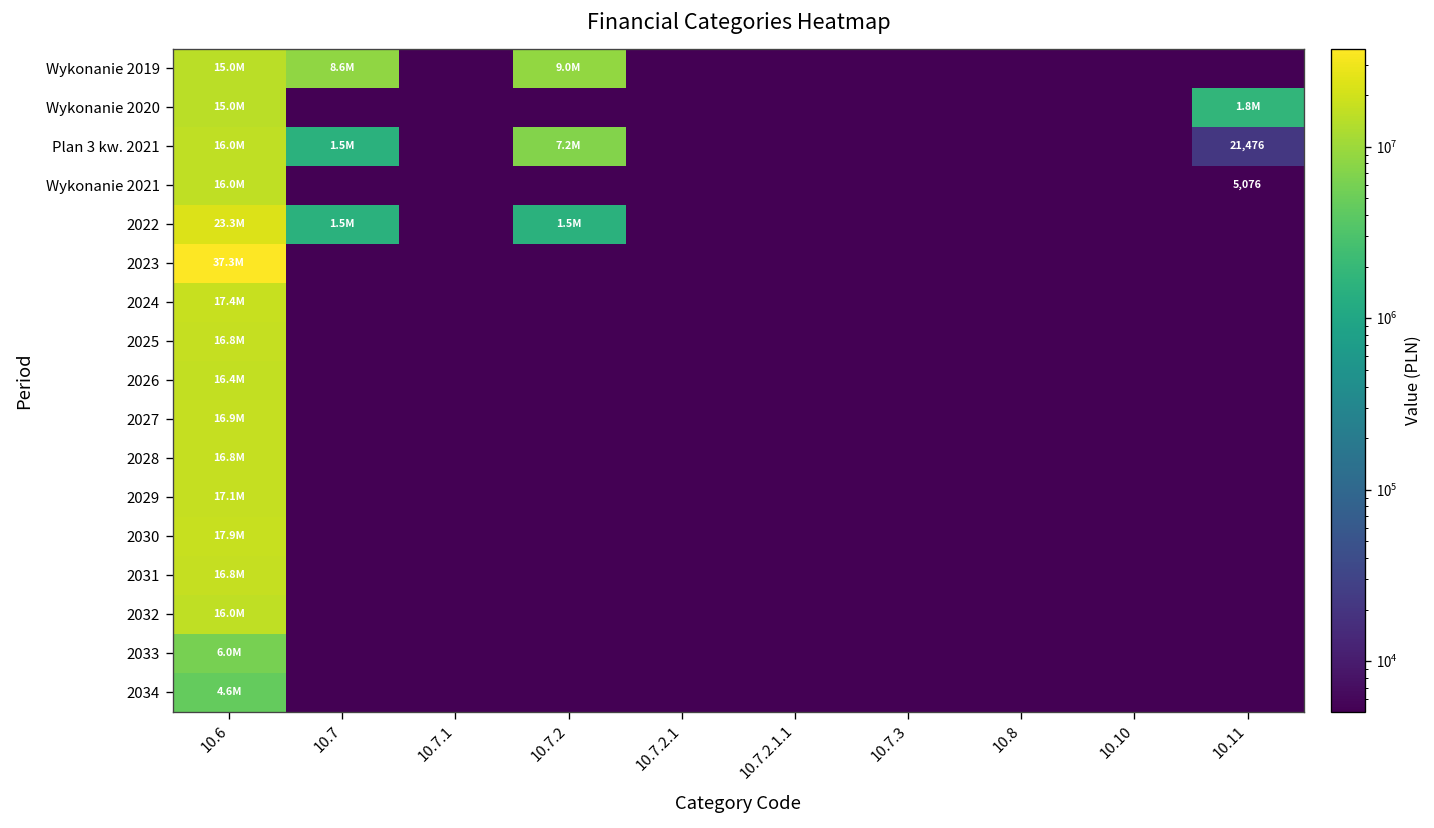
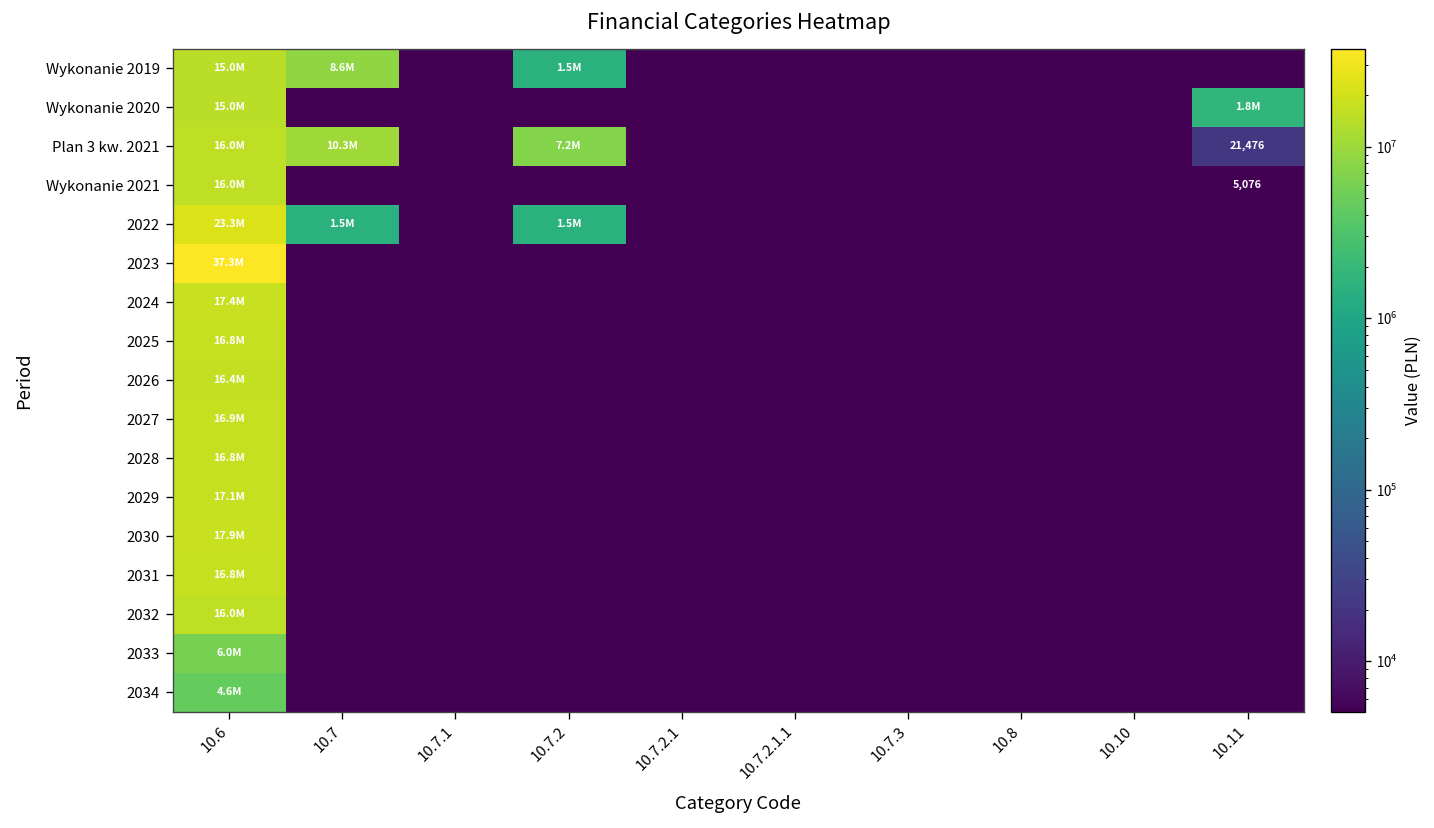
Wykonanie 2019, 10.7.2: 9.0M -> 1.5M
Plan 3 kw. 2021, 10.7: 1.5M -> 10.3M
